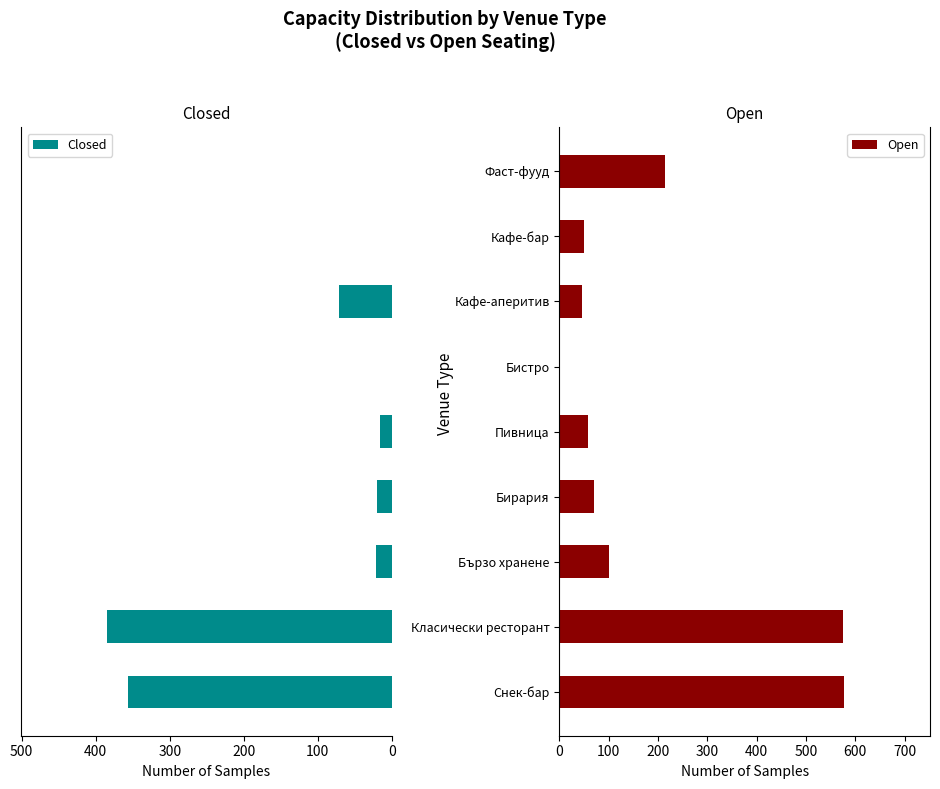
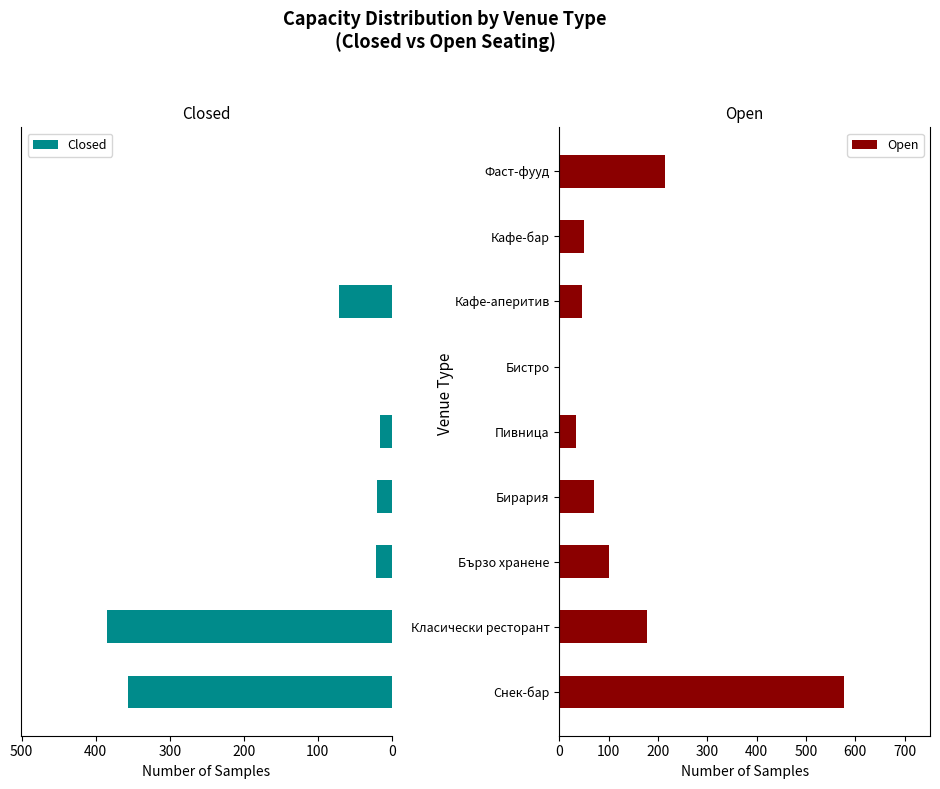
Open, Пивница: 60 -> 30
Open, Класически ресторант: 580 -> 180
